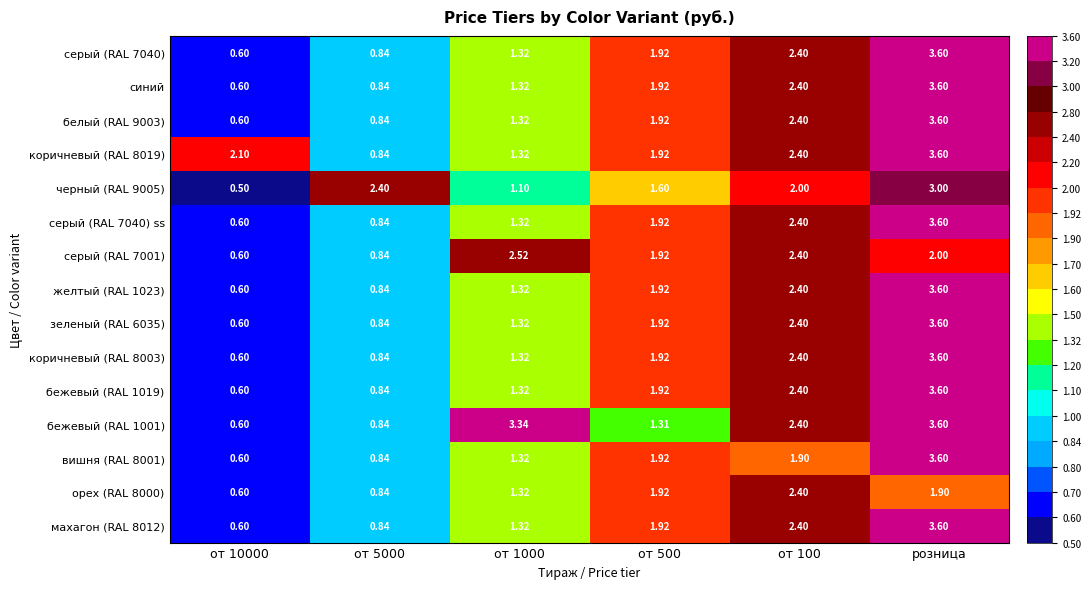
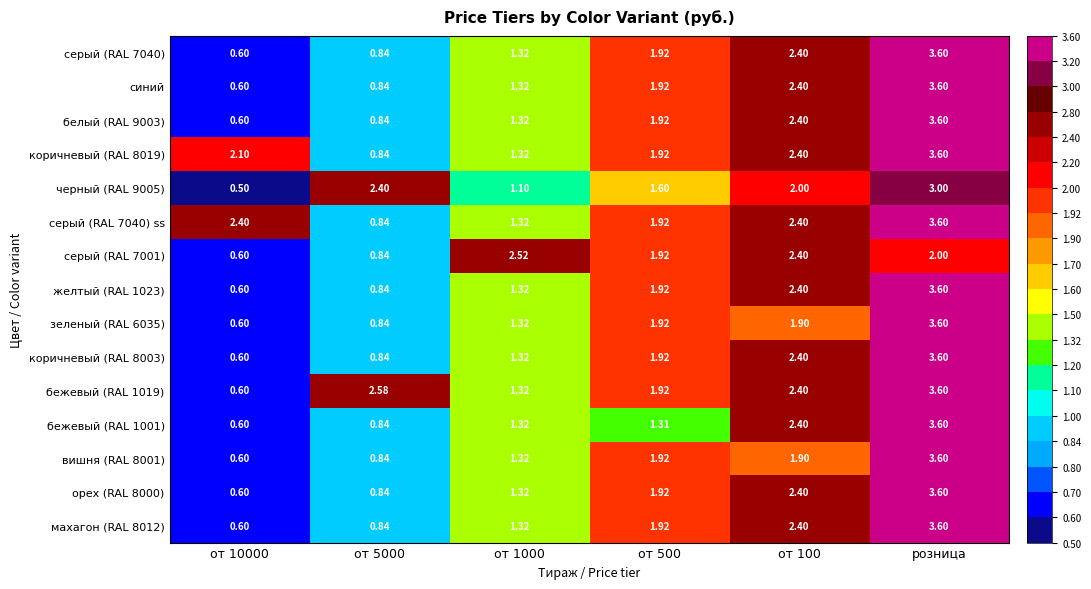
серый (RAL 7040) ss, от 10000: 0.60 -> 2.40
зеленый (RAL 6035), от 100: 2.40 -> 1.90
бежевый (RAL 1019), от 5000: 0.84 -> 2.58
бежевый (RAL 1001), от 1000: 3.34 -> 1.32
орех (RAL 8000), розница: 1.90 -> 3.60
